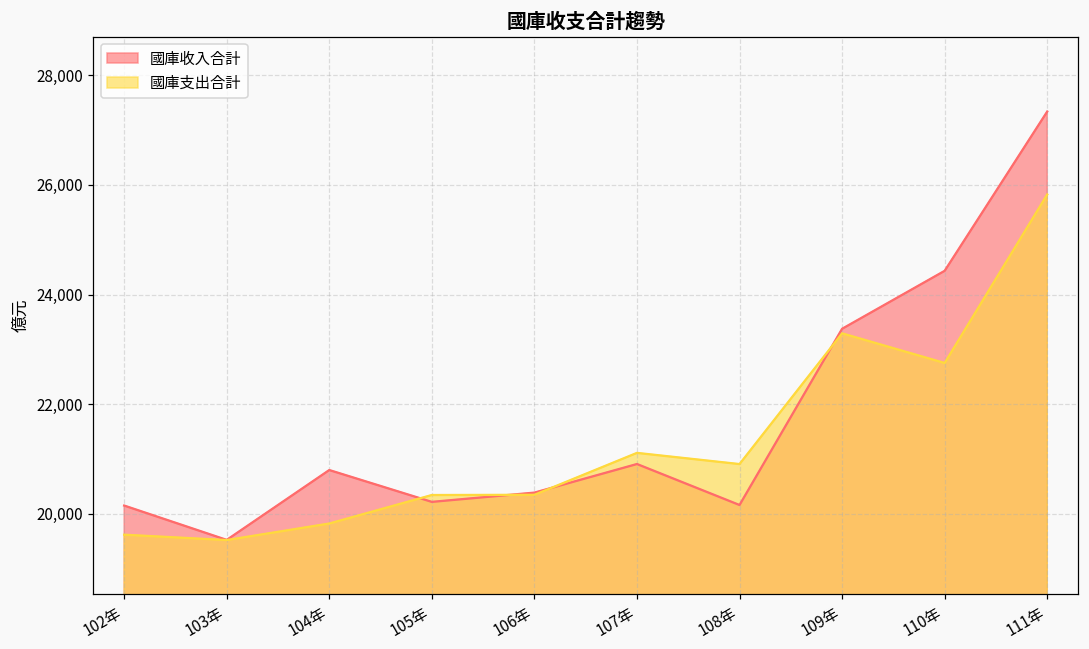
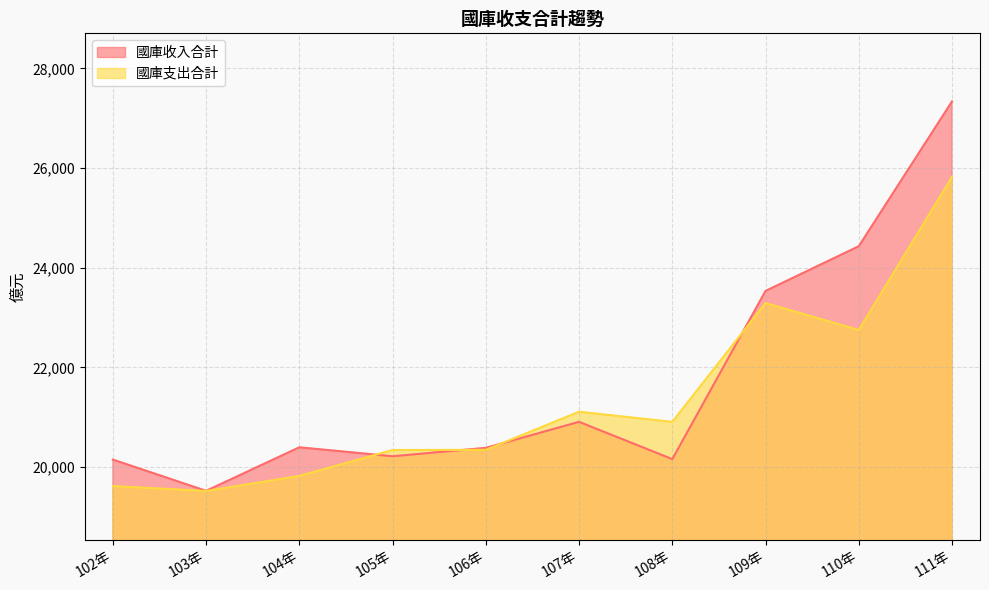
國庫收入合計, 104年: 20,800 -> 20,400
國庫收入合計, 109年: 23,400 -> 23,500
